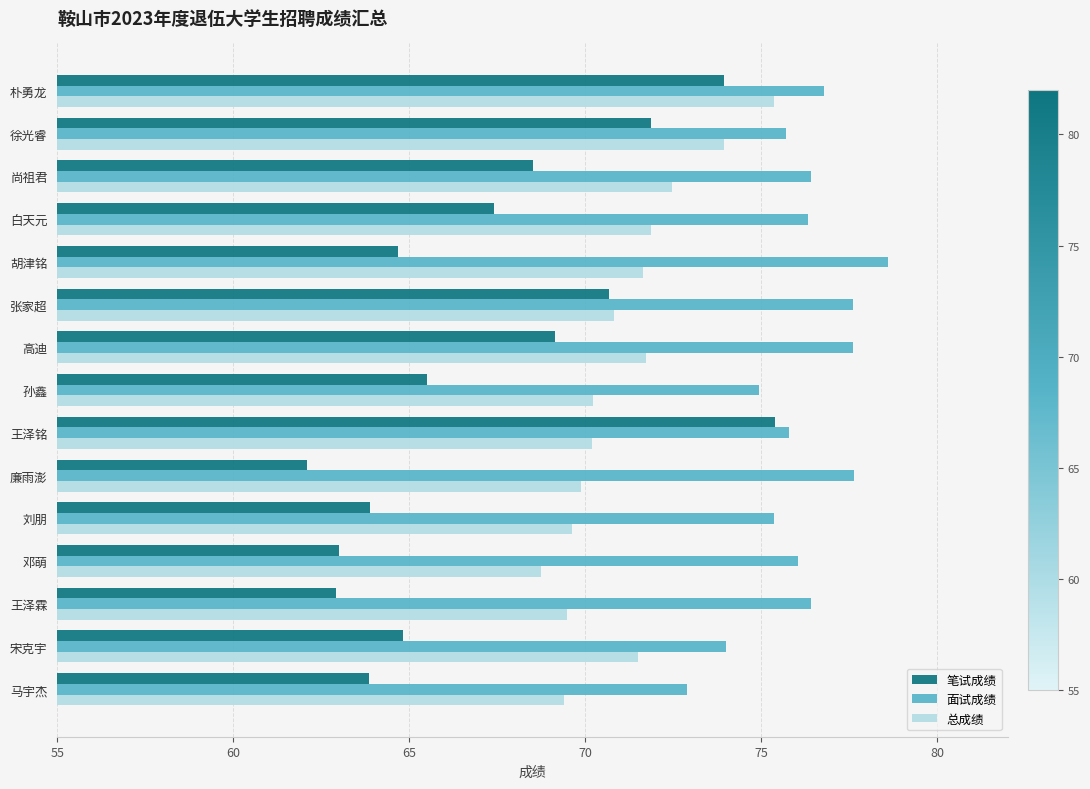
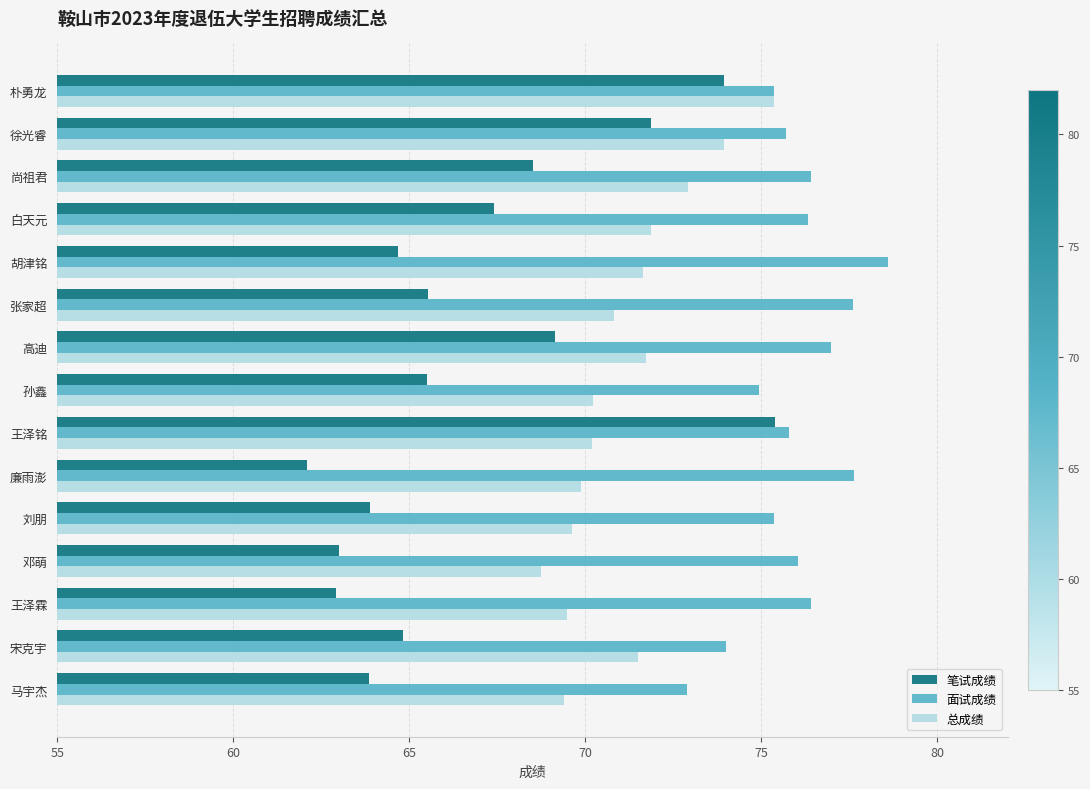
面试成绩, 朴勇龙: 76.8 -> 75.4
总成绩, 尚祖君: 72.5 -> 72.9
笔试成绩, 张家超: 70.7 -> 65.5
面试成绩, 高迪: 77.6 -> 77.0
